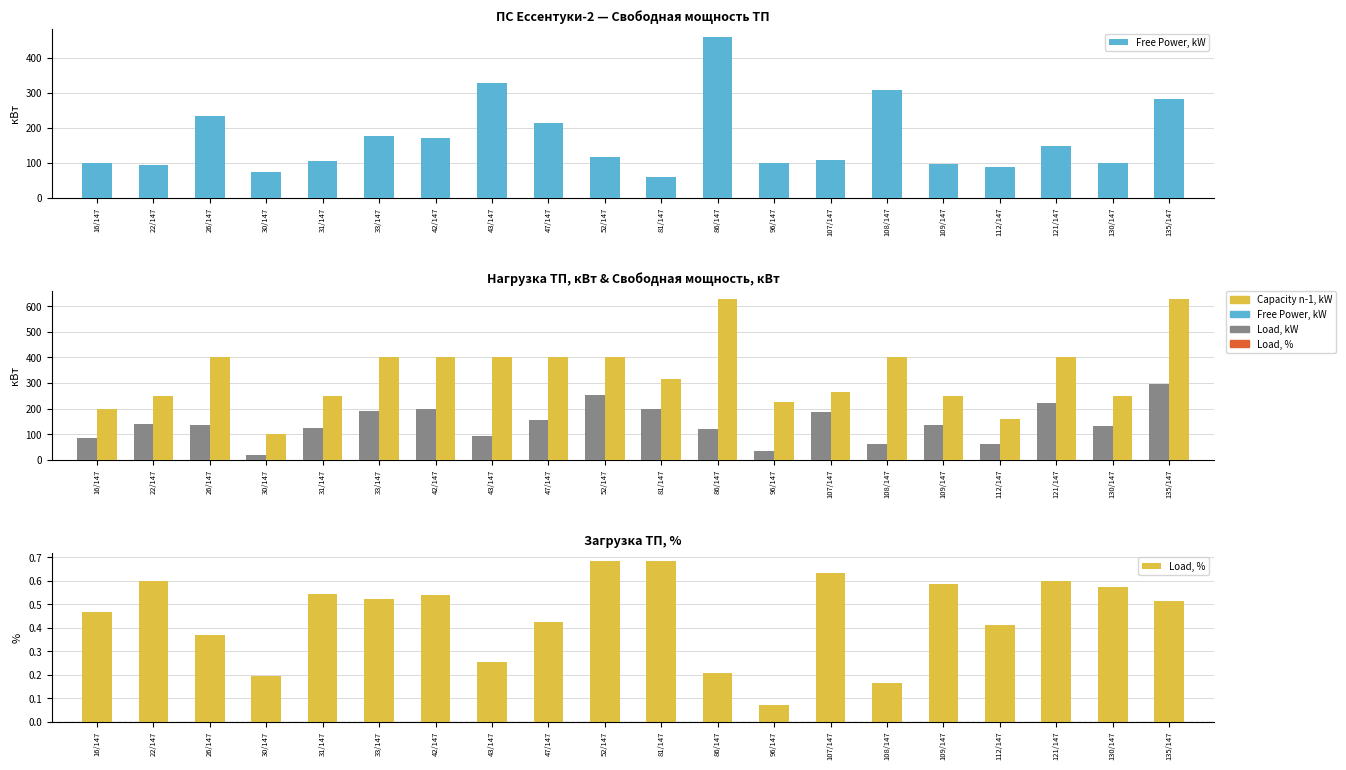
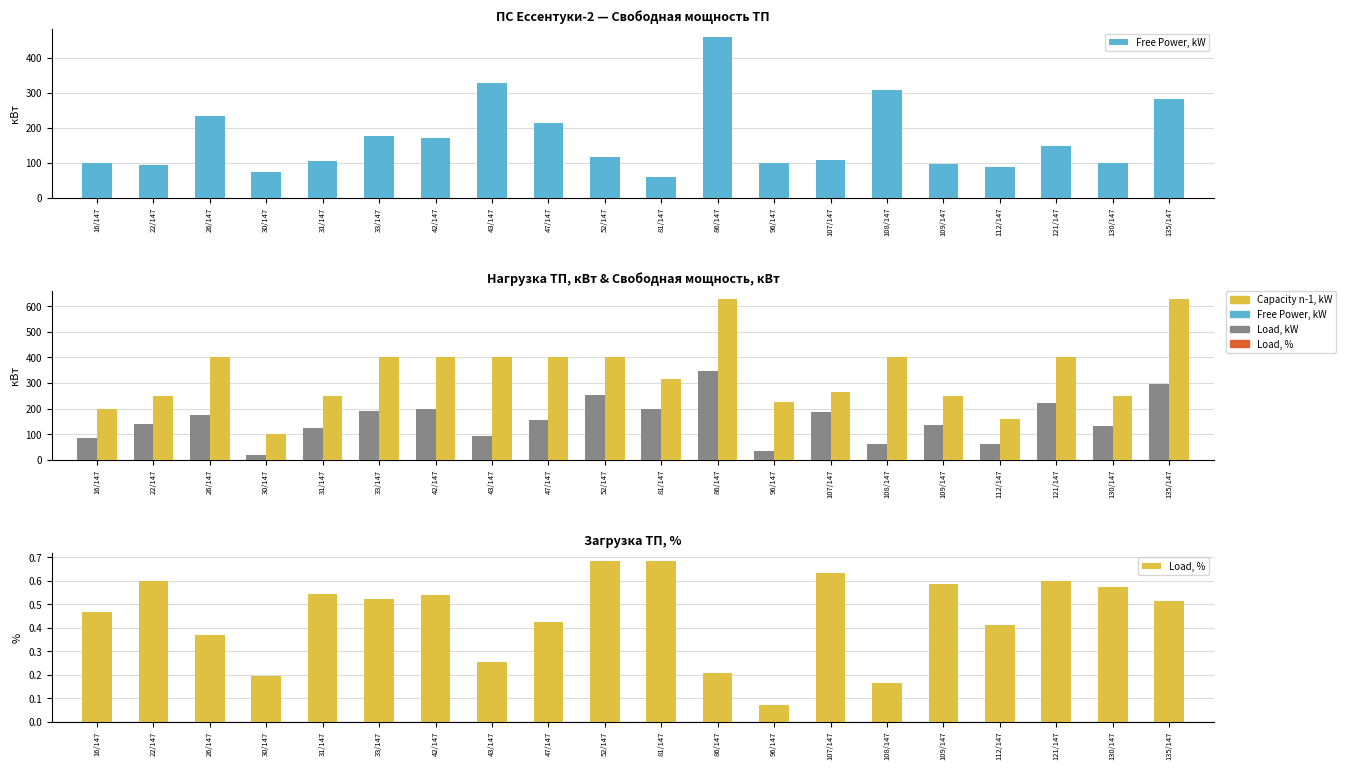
Нагрузка ТП, кВт & Свободная мощность, кВт, Load, kW, 26/147: 140 -> 180
Нагрузка ТП, кВт & Свободная мощность, кВт, Load, kW, 86/147: 120 -> 350
